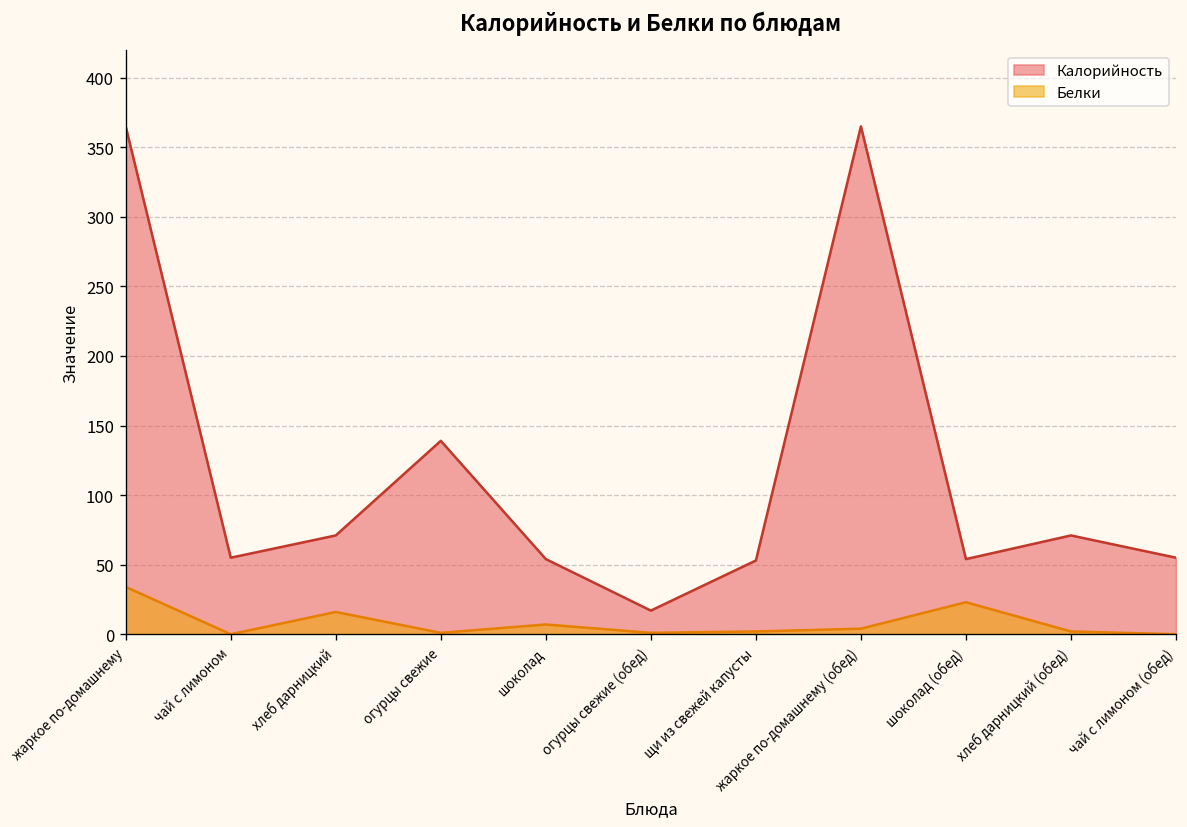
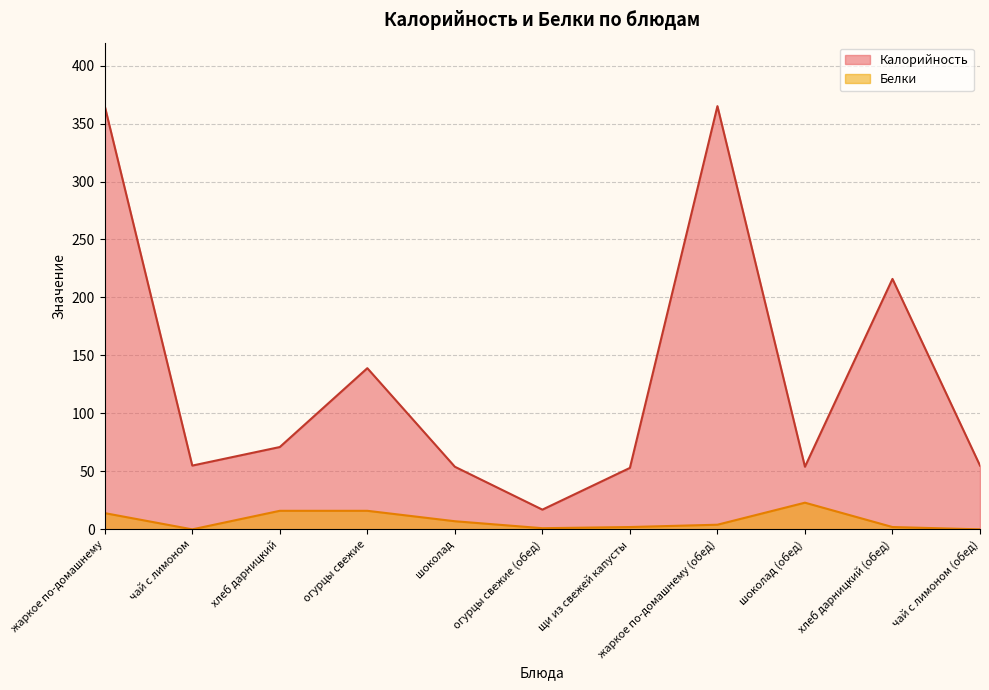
Белки, жаркое по-домашнему: 34 -> 14
Белки, огурцы свежие: 1 -> 16
Калорийность, хлеб дарницкий (обед): 71 -> 216
